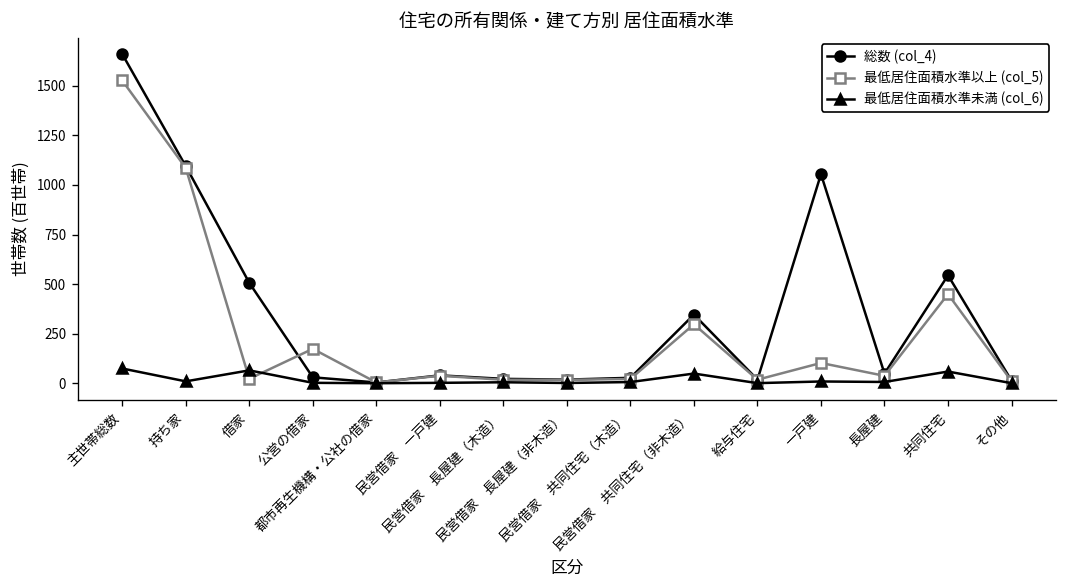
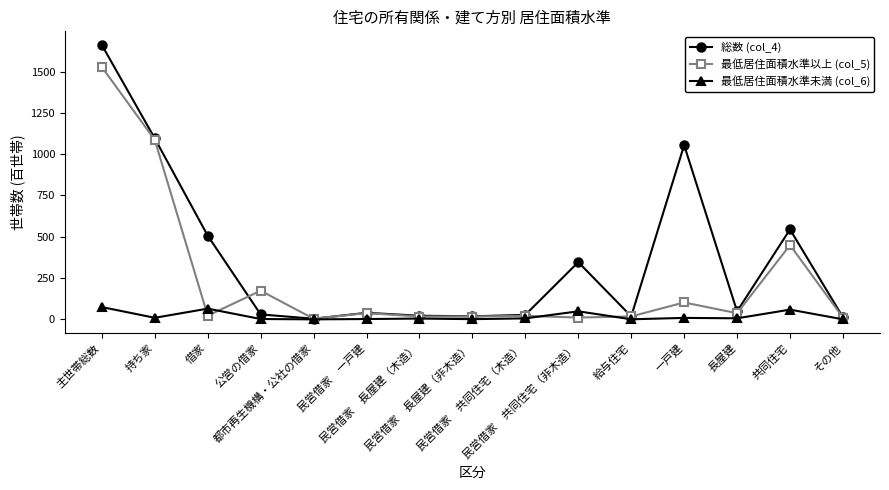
最低居住面積水準以上 (col_5), 民営借家 共同住宅（非木造）: 300 -> 10
